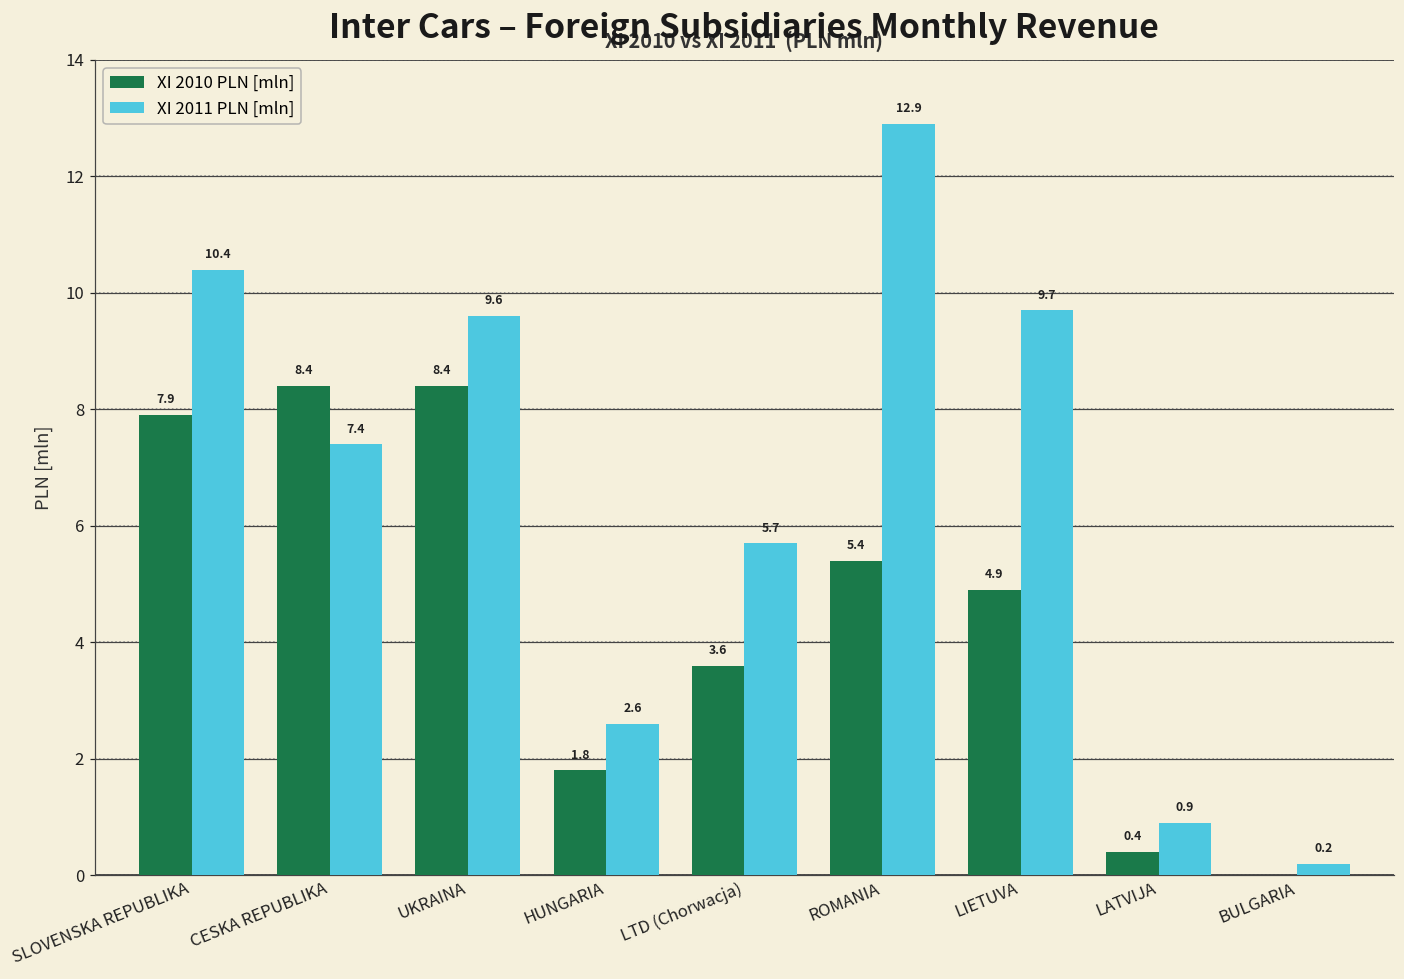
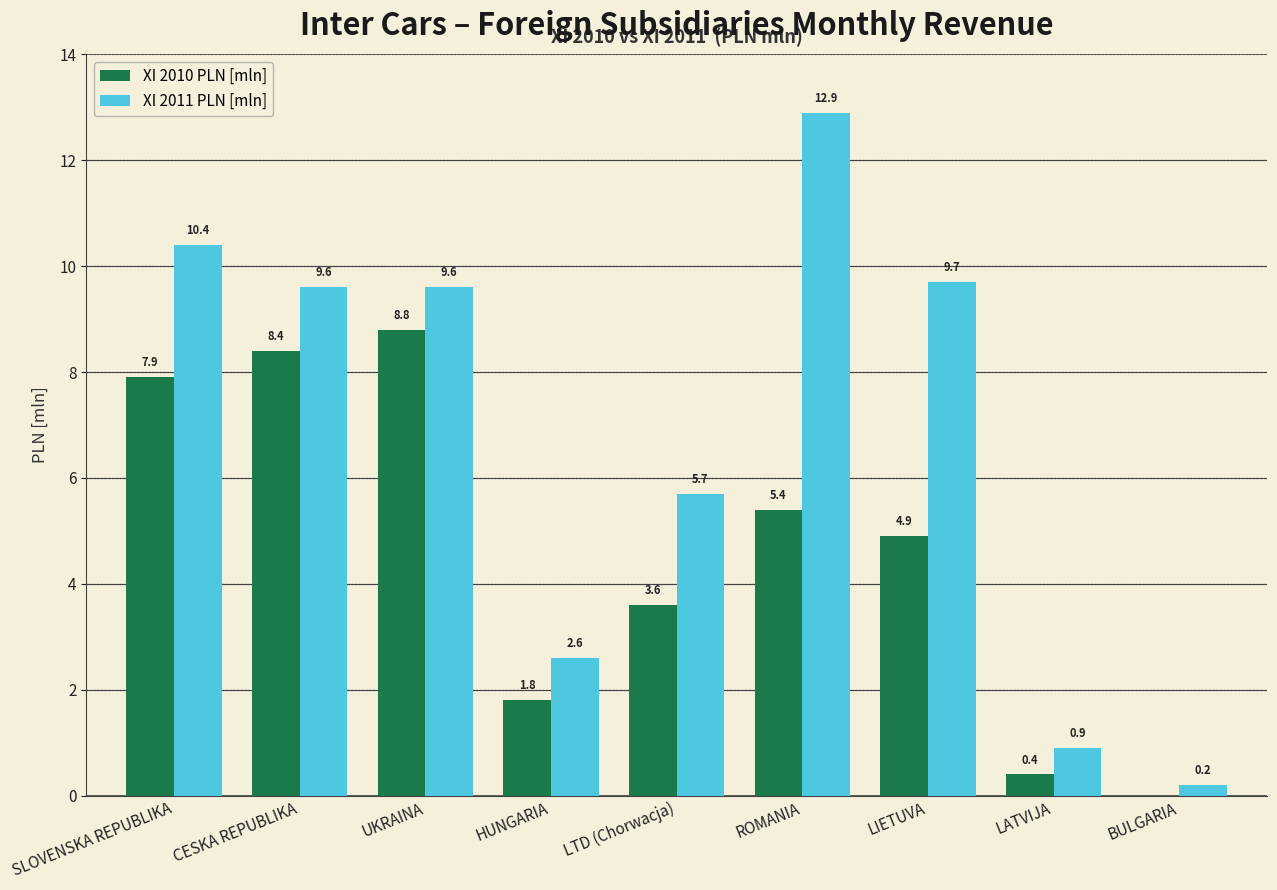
XI 2011 PLN [mln], CESKA REPUBLIKA: 7.4 -> 9.6
XI 2010 PLN [mln], UKRAINA: 8.4 -> 8.8
